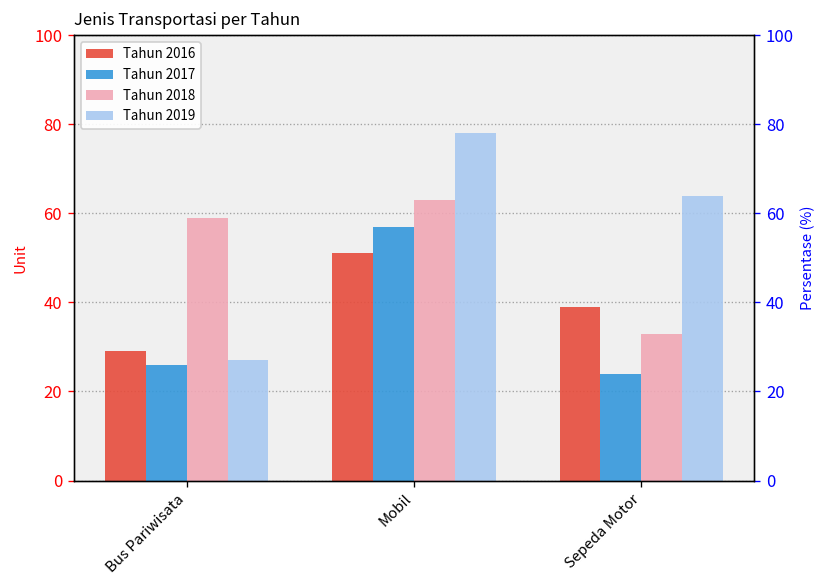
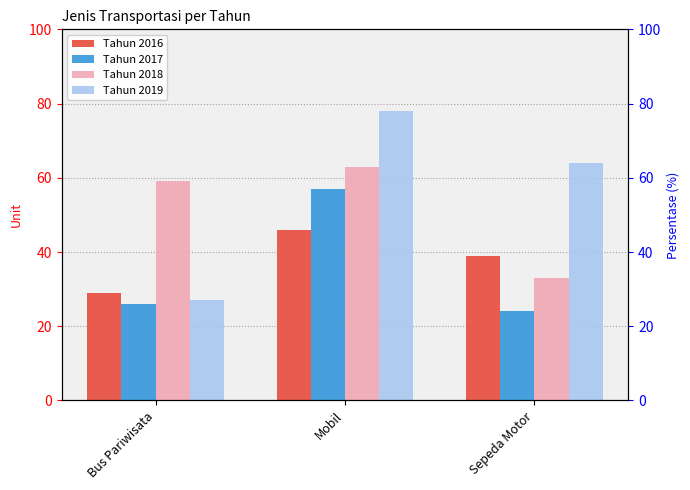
Tahun 2016, Mobil: 51 -> 46
